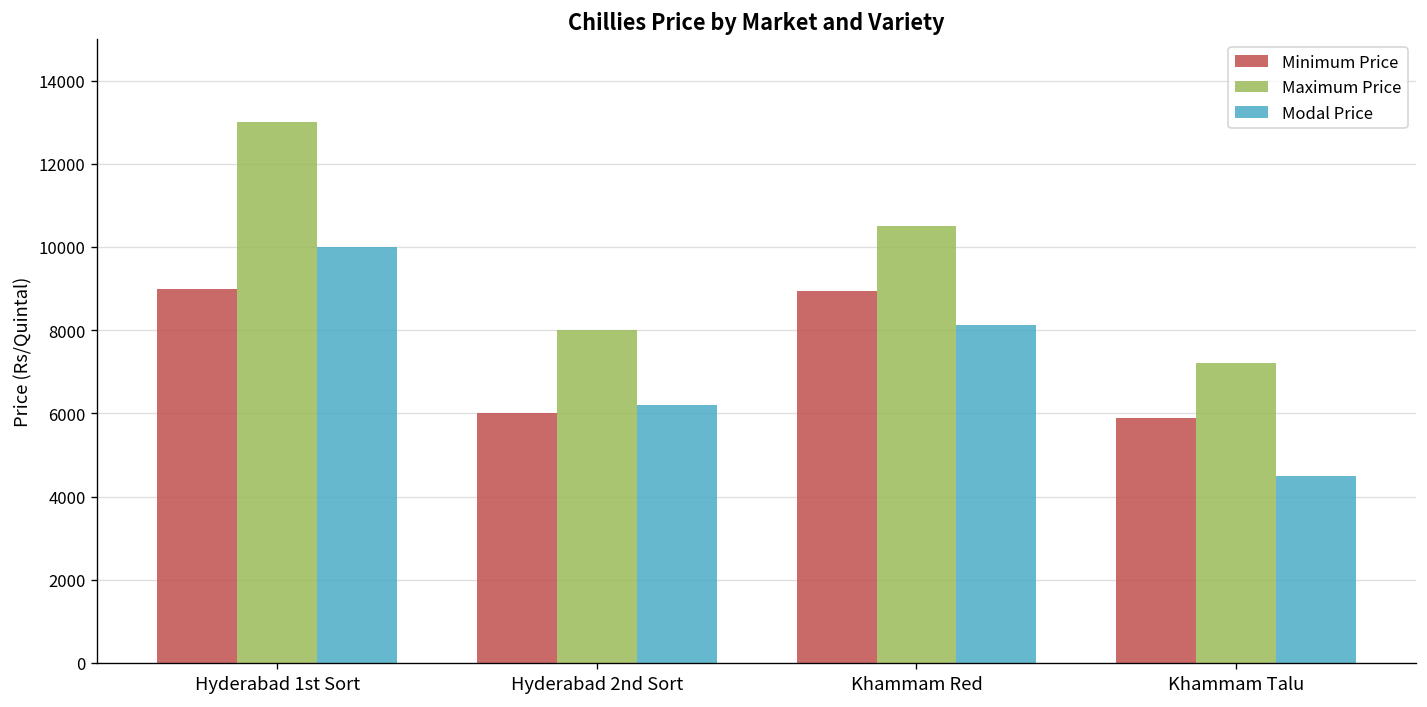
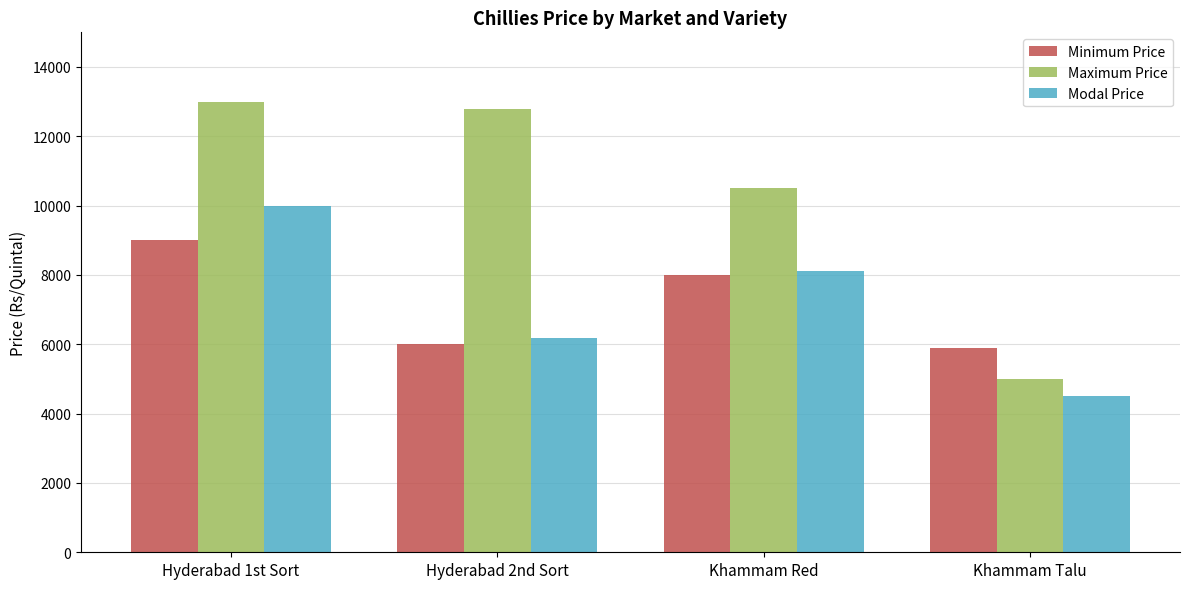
Maximum Price, Hyderabad 2nd Sort: 8000 -> 12800
Minimum Price, Khammam Red: 9000 -> 8000
Maximum Price, Khammam Talu: 7200 -> 5000
